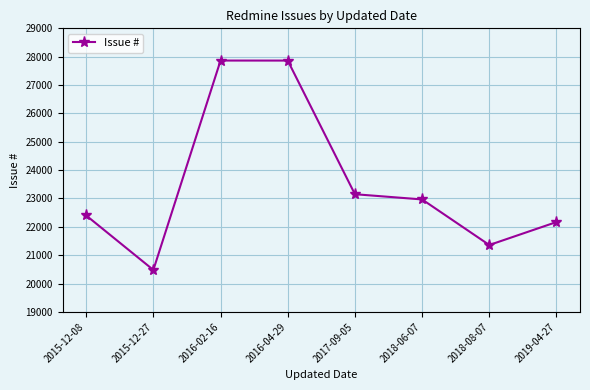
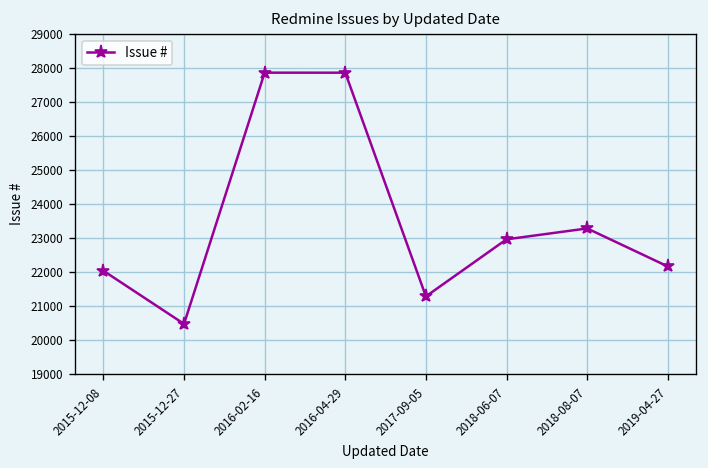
2015-12-08: 22400 -> 22000
2017-09-05: 23200 -> 21300
2018-08-07: 21400 -> 23300
